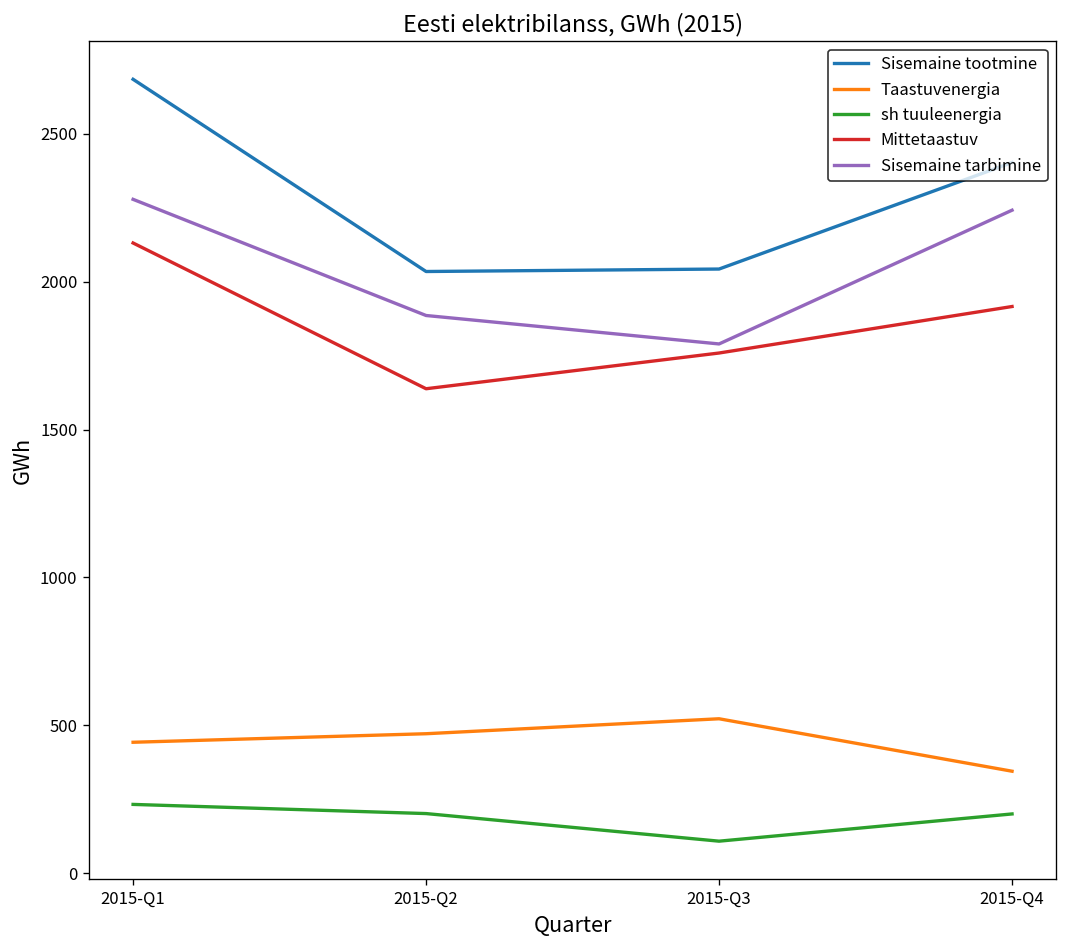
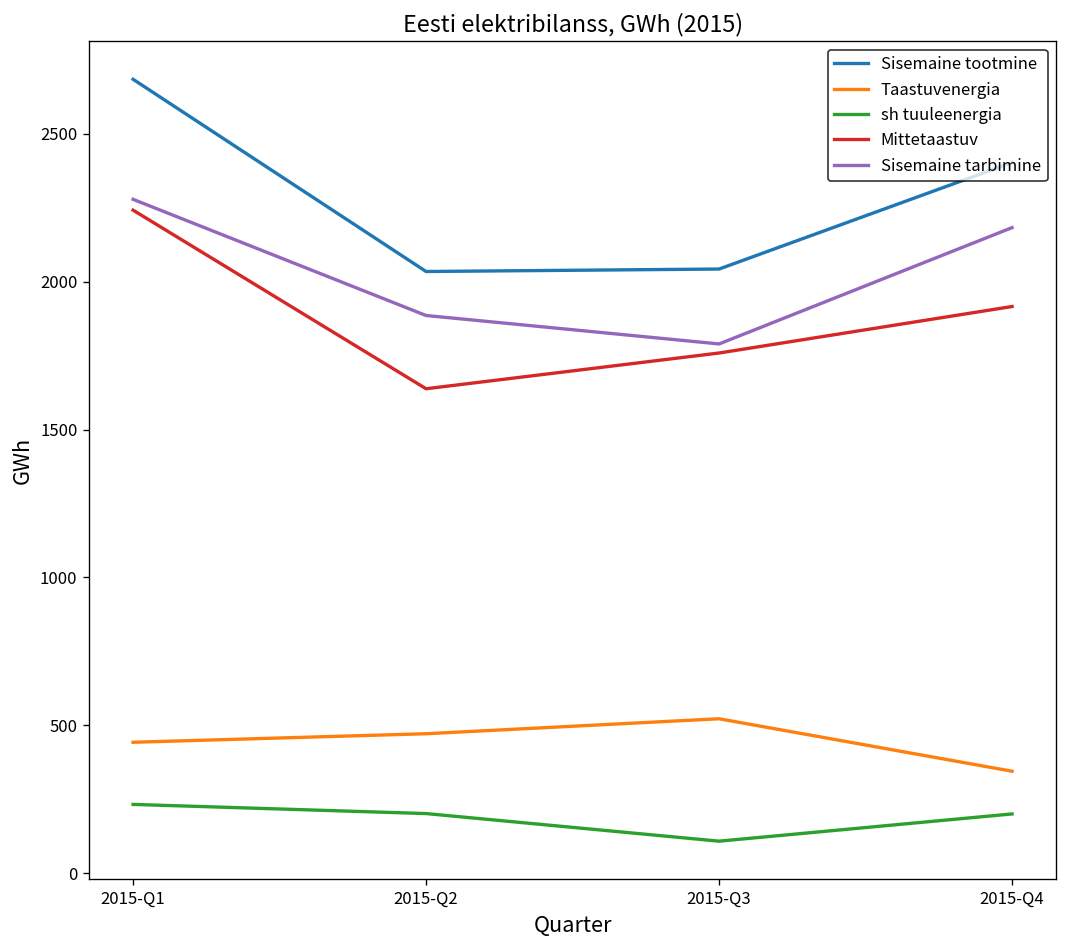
Mittetaastuv, 2015-Q1: 2130 -> 2240
Sisemaine tarbimine, 2015-Q4: 2240 -> 2180
